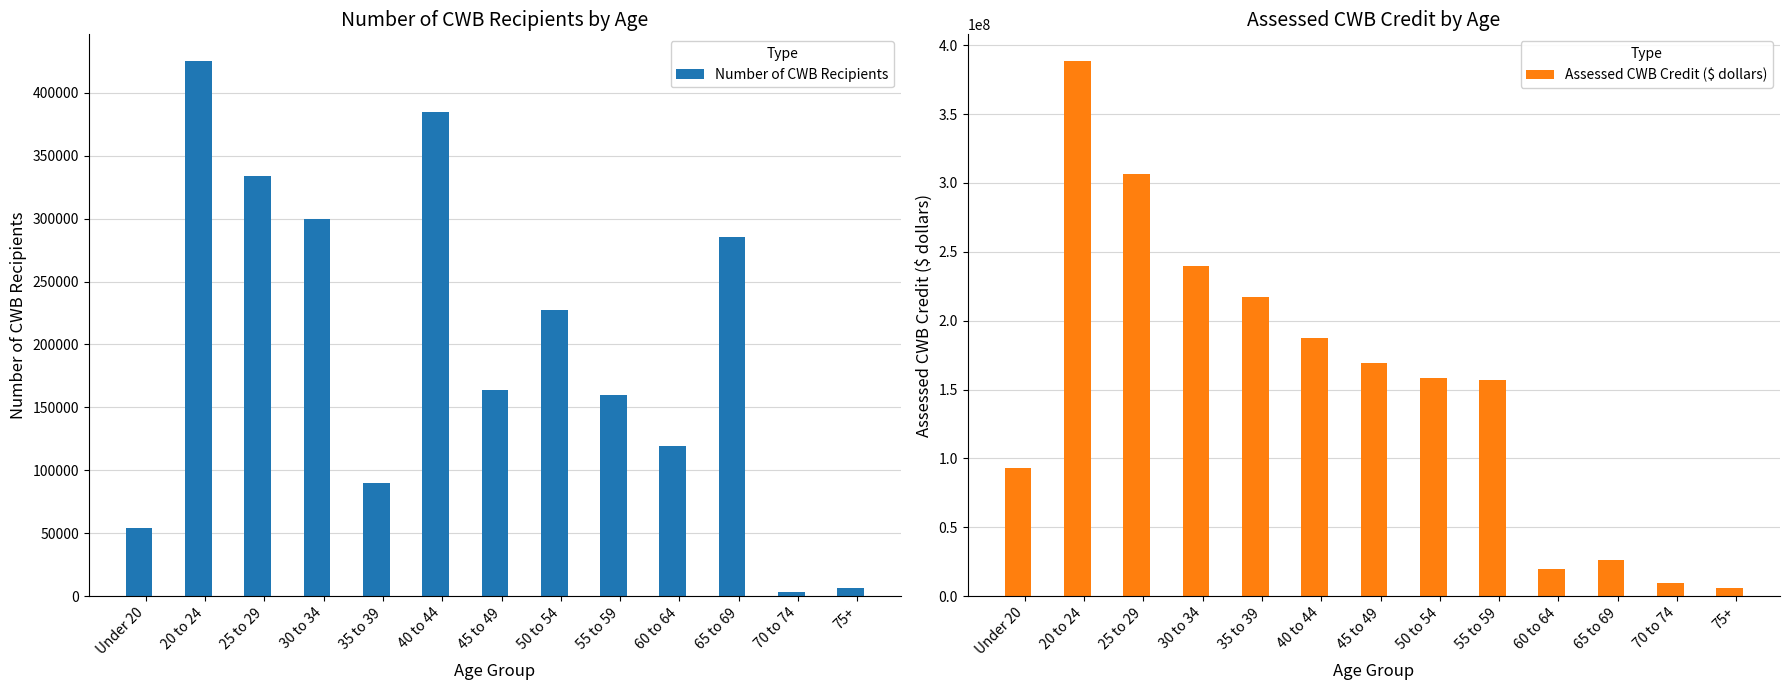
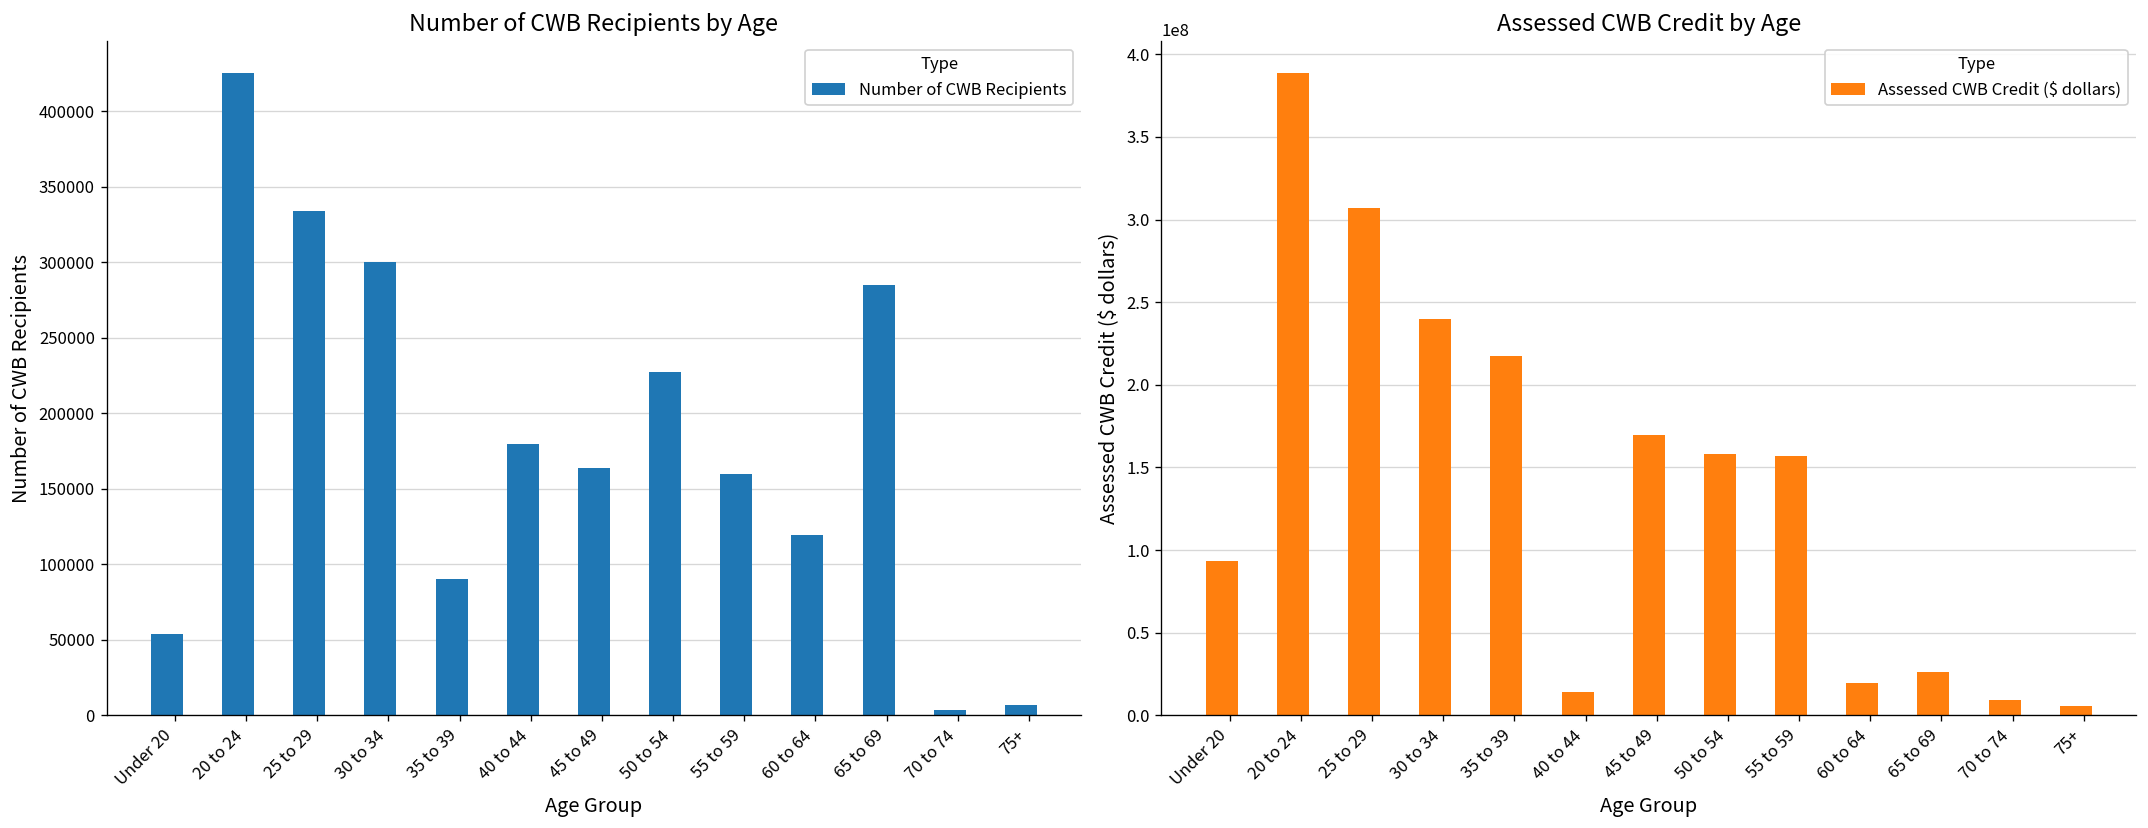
Number of CWB Recipients by Age, 40 to 44: 384000 -> 180000
Assessed CWB Credit by Age, 40 to 44: 187000000 -> 14000000
